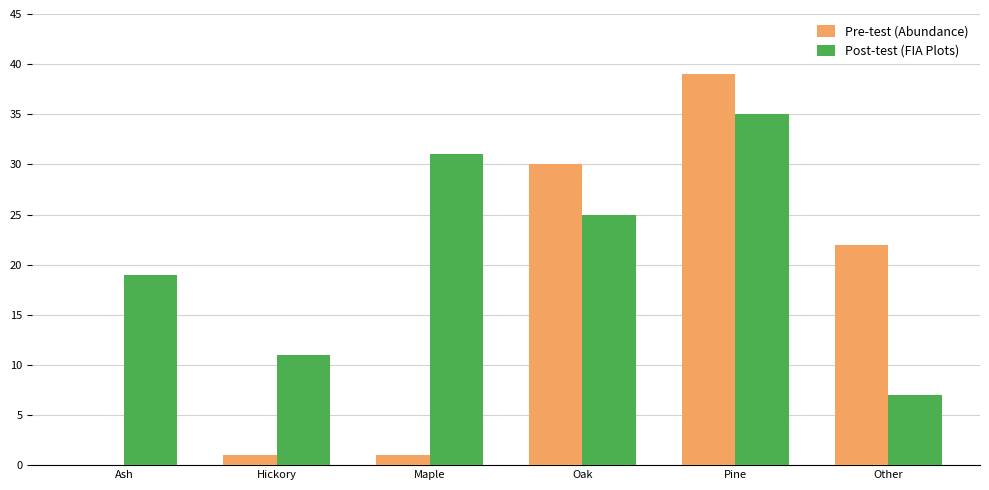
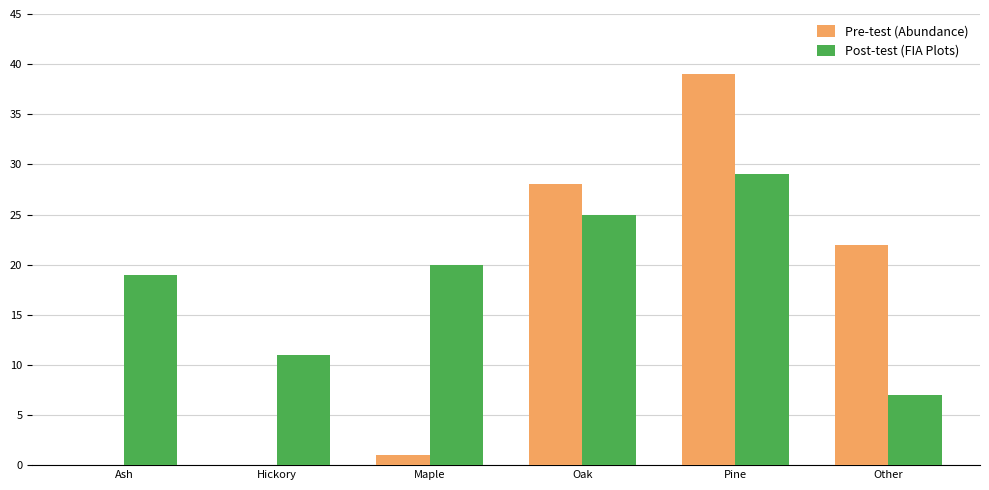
Pre-test (Abundance), Hickory: 1 -> 0
Post-test (FIA Plots), Maple: 31 -> 20
Pre-test (Abundance), Oak: 30 -> 28
Post-test (FIA Plots), Pine: 35 -> 29
